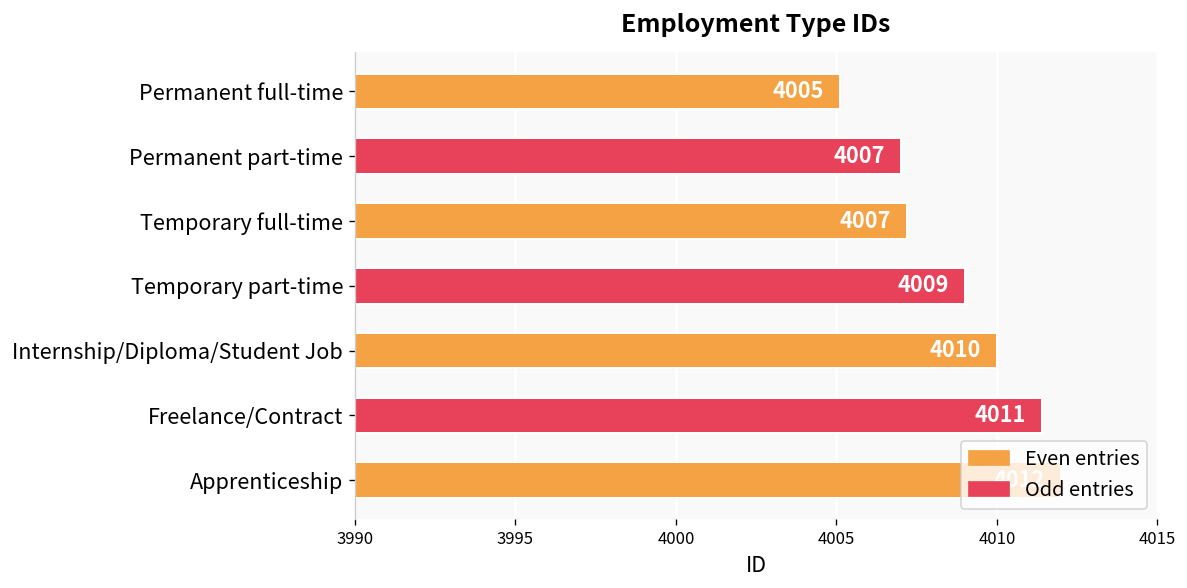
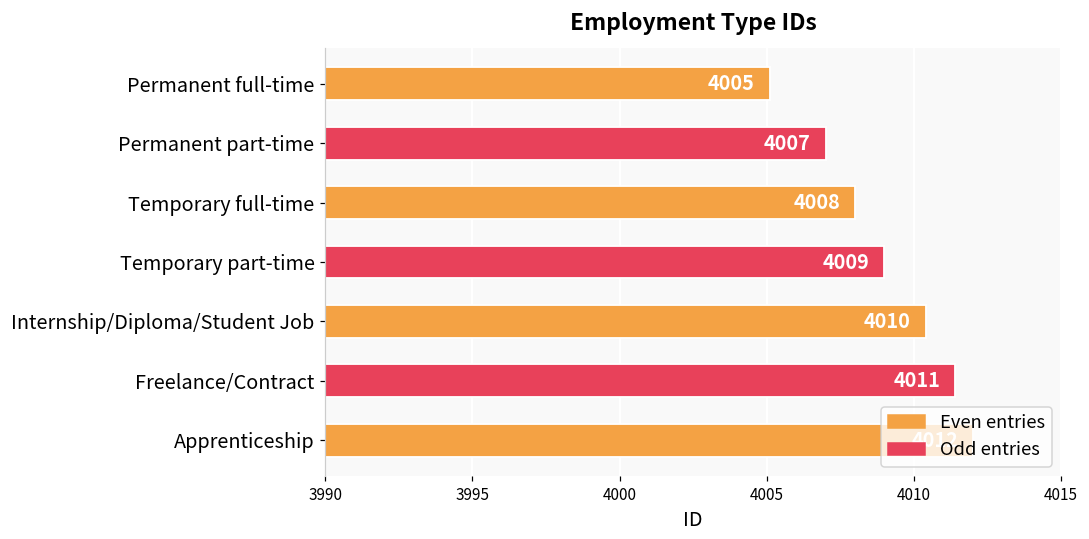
Temporary full-time: 4007 -> 4008
Internship/Diploma/Student Job: 4010.0 -> 4010.4
